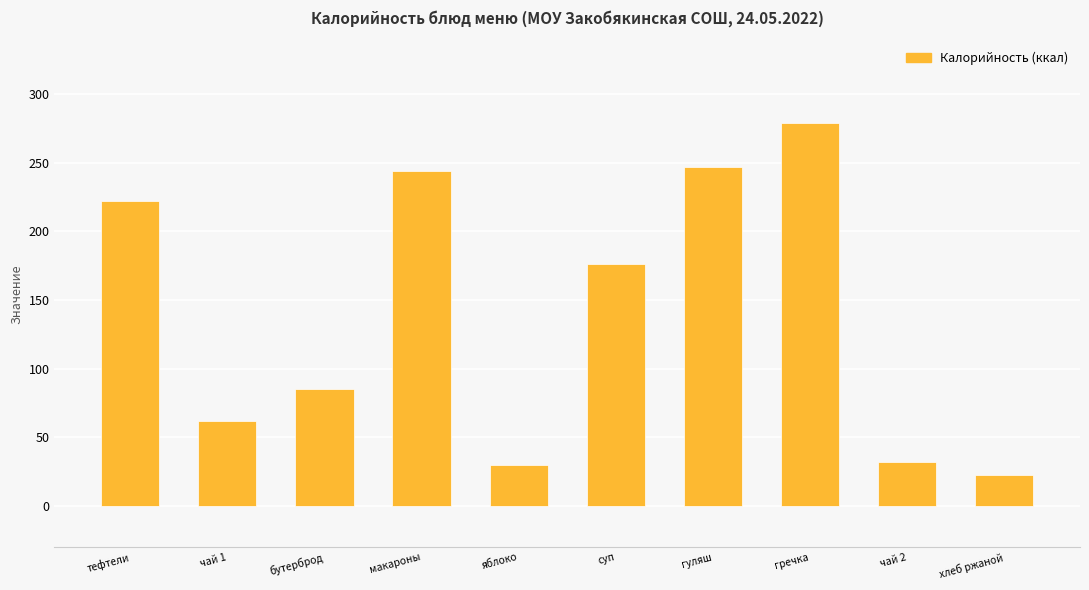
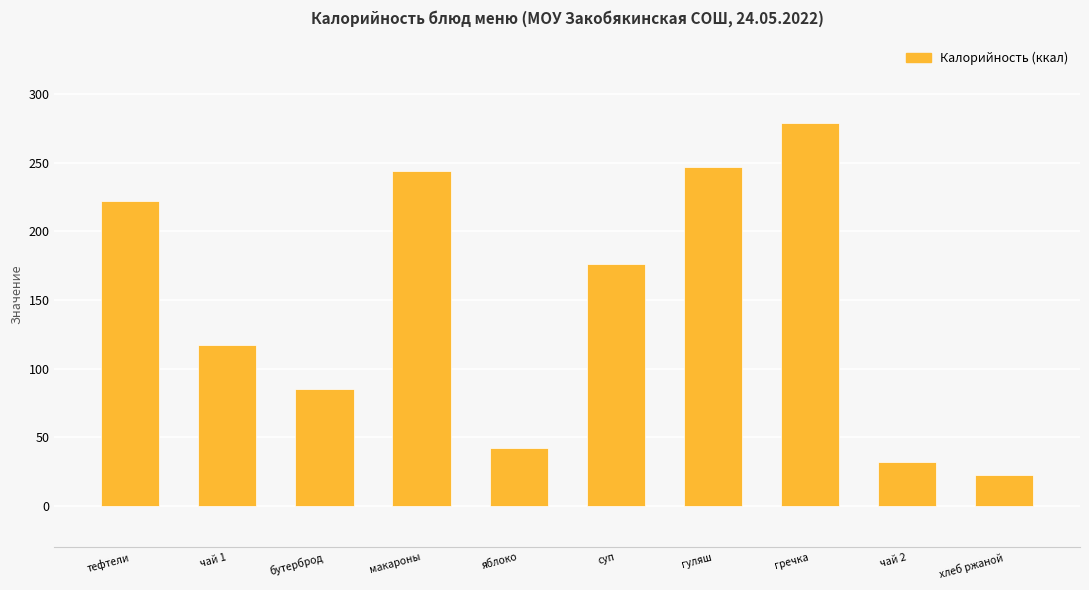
чай 1: 62 -> 117
яблоко: 30 -> 42
